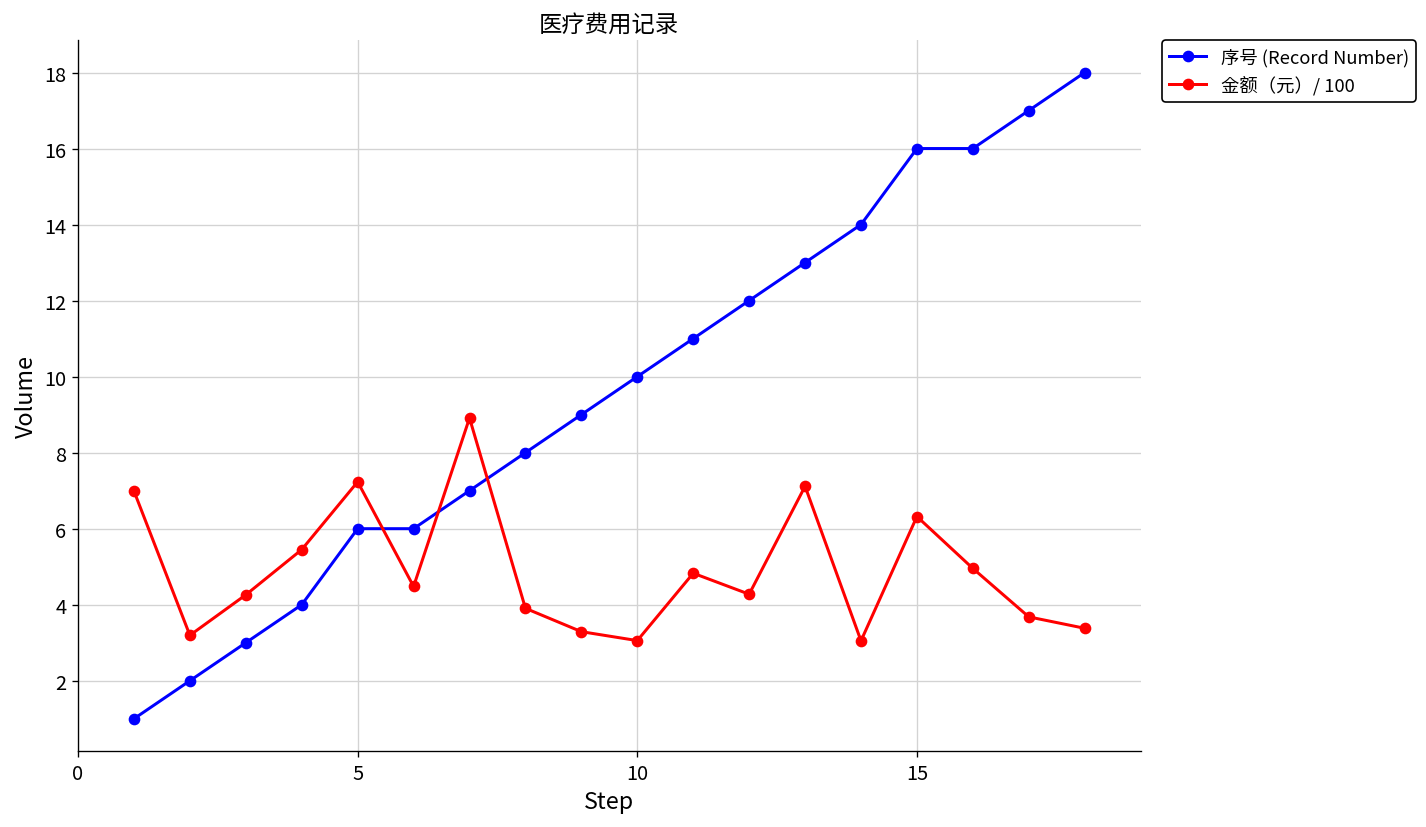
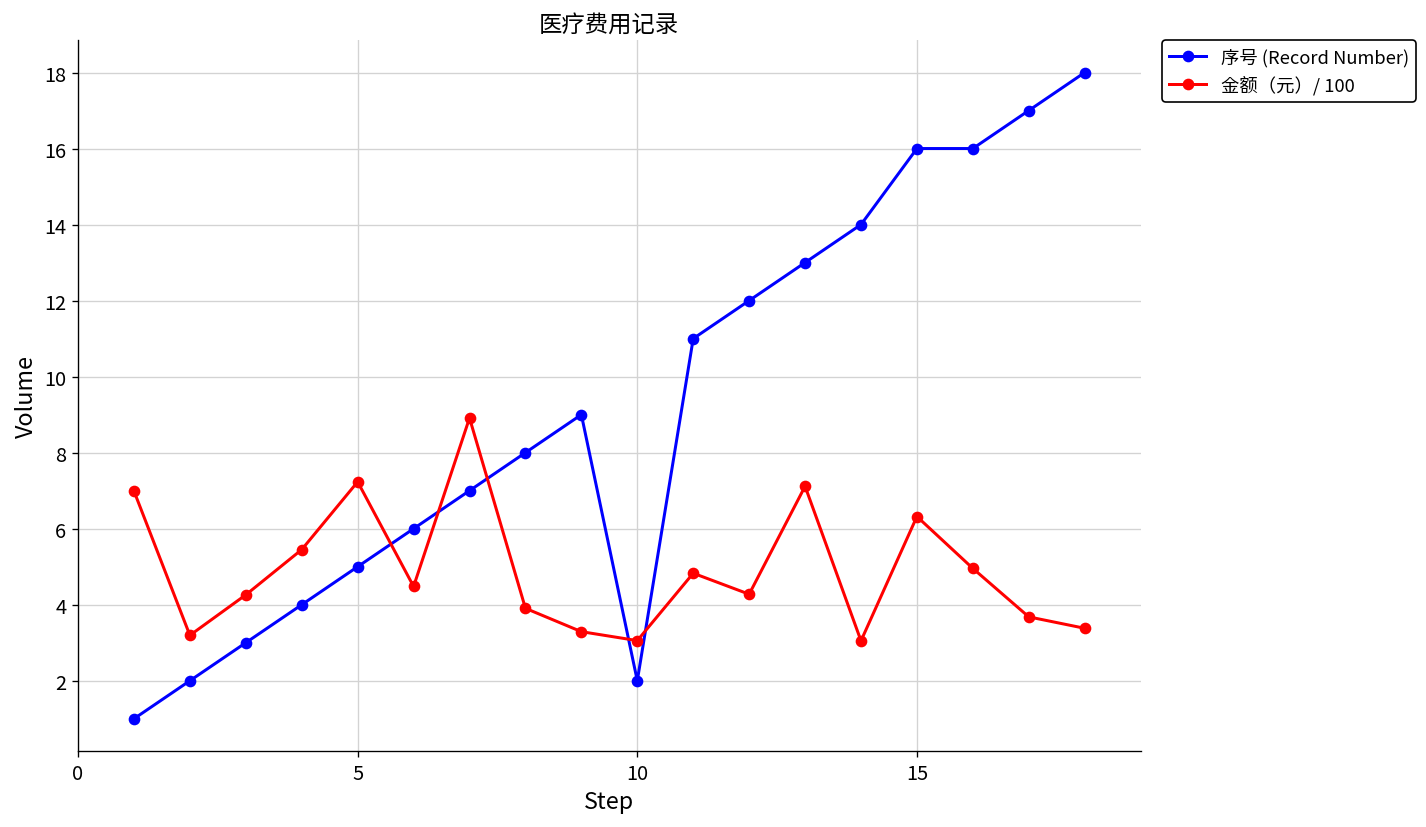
序号 (Record Number), 5: 6 -> 5
序号 (Record Number), 10: 10 -> 2
